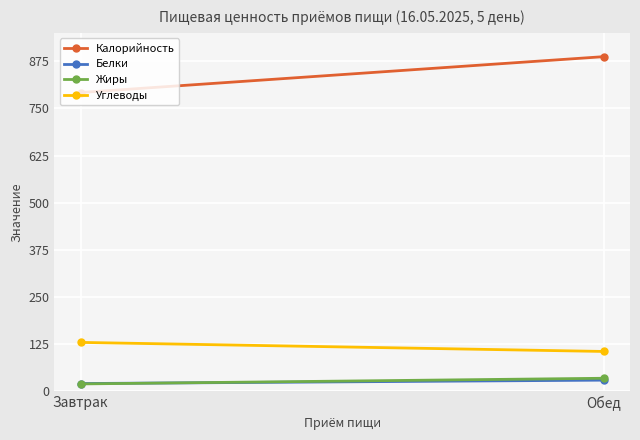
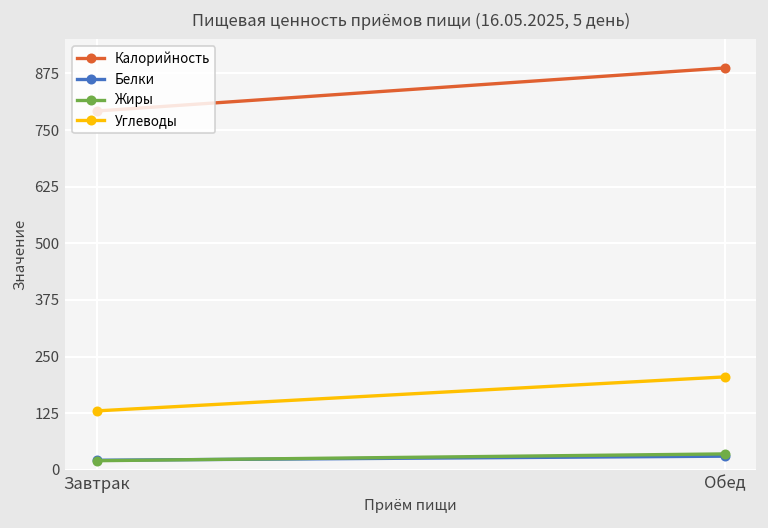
Углеводы, Обед: 110 -> 210
